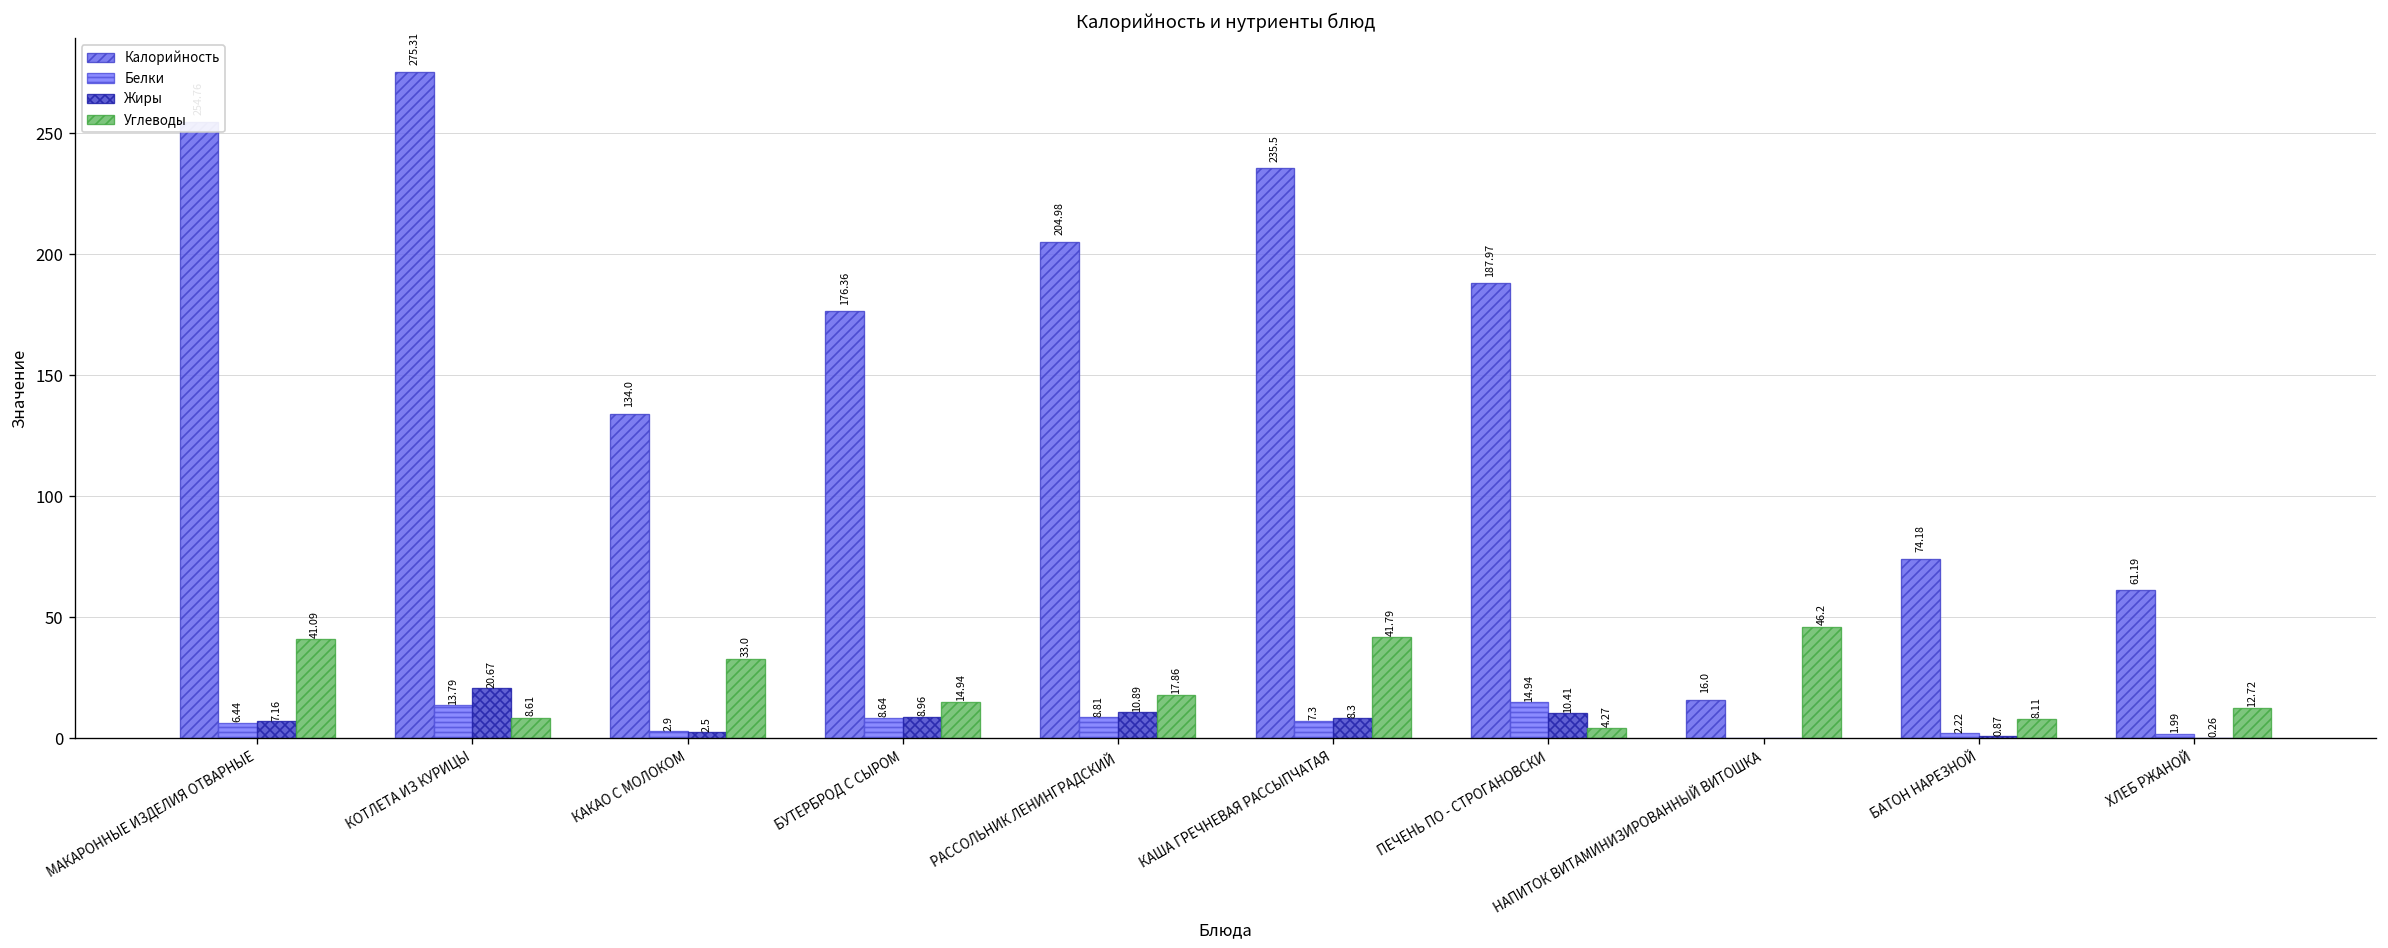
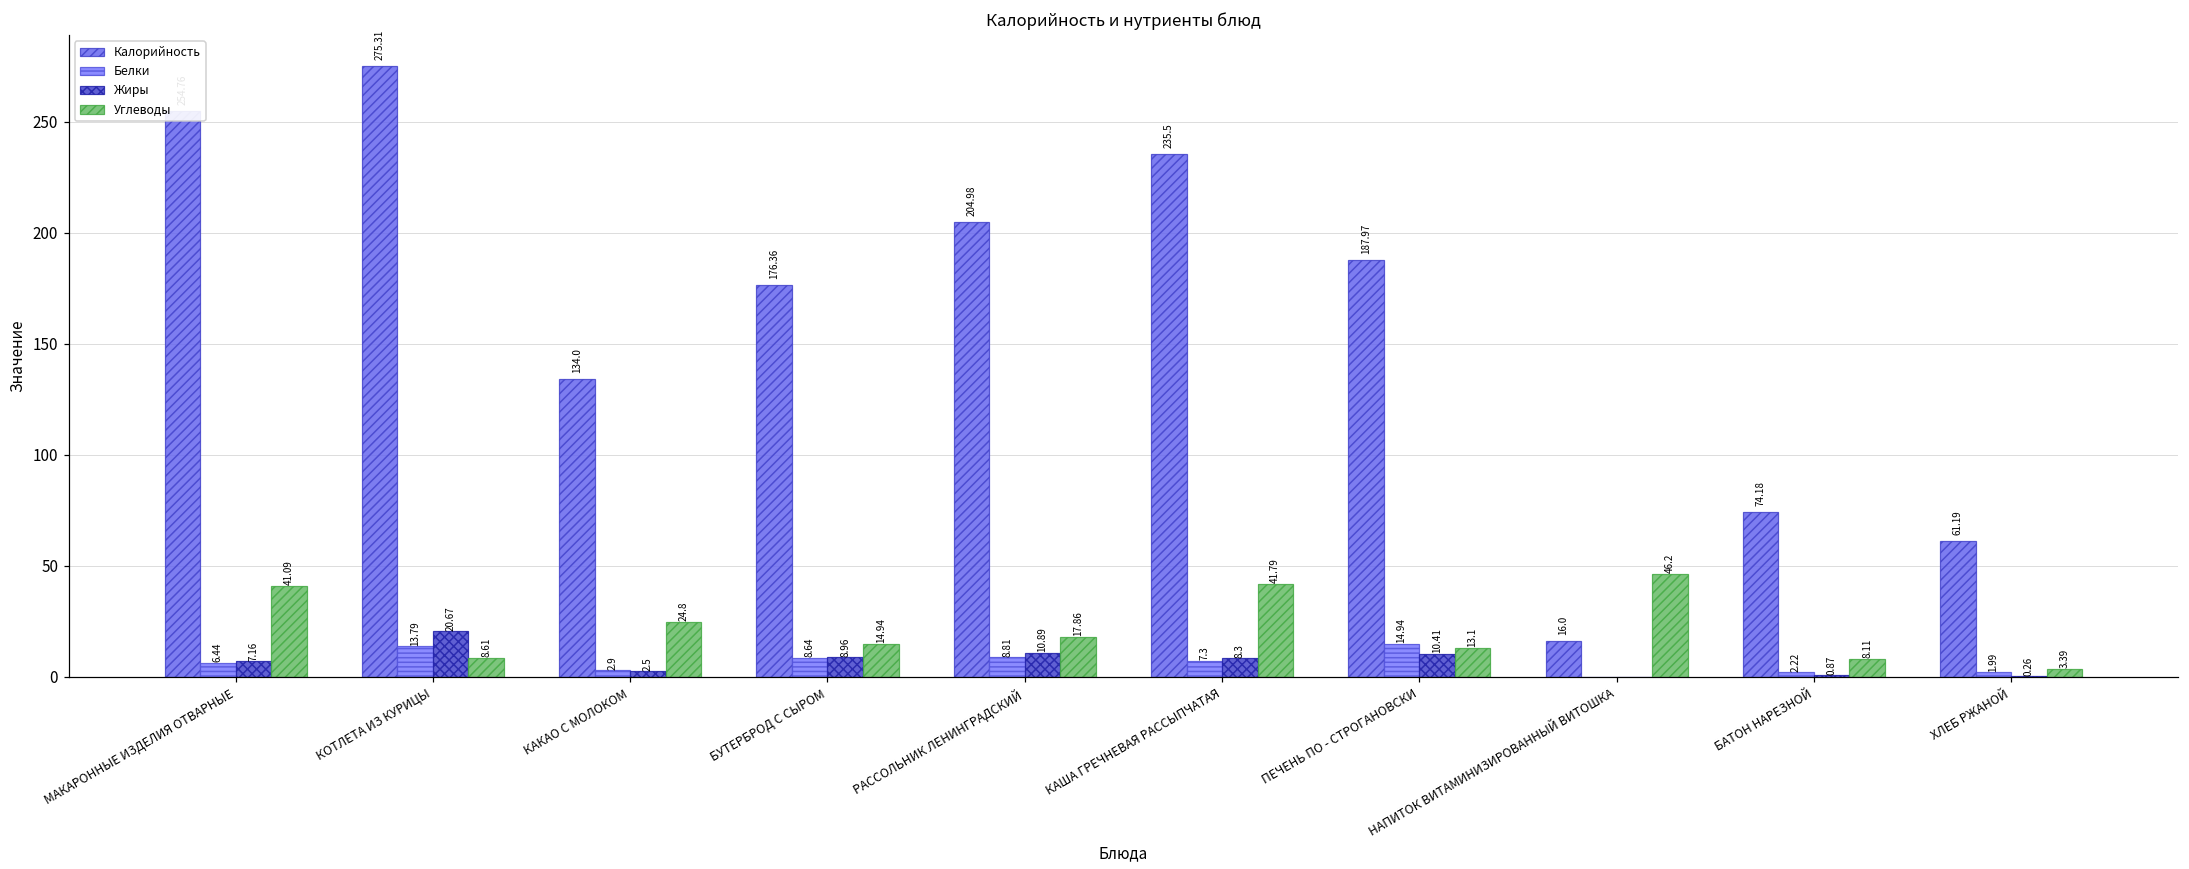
Углеводы, КАКАО С МОЛОКОМ: 33.0 -> 24.8
Углеводы, ПЕЧЕНЬ ПО - СТРОГАНОВСКИ: 4.27 -> 13.1
Углеводы, ХЛЕБ РЖАНОЙ: 12.72 -> 3.39
